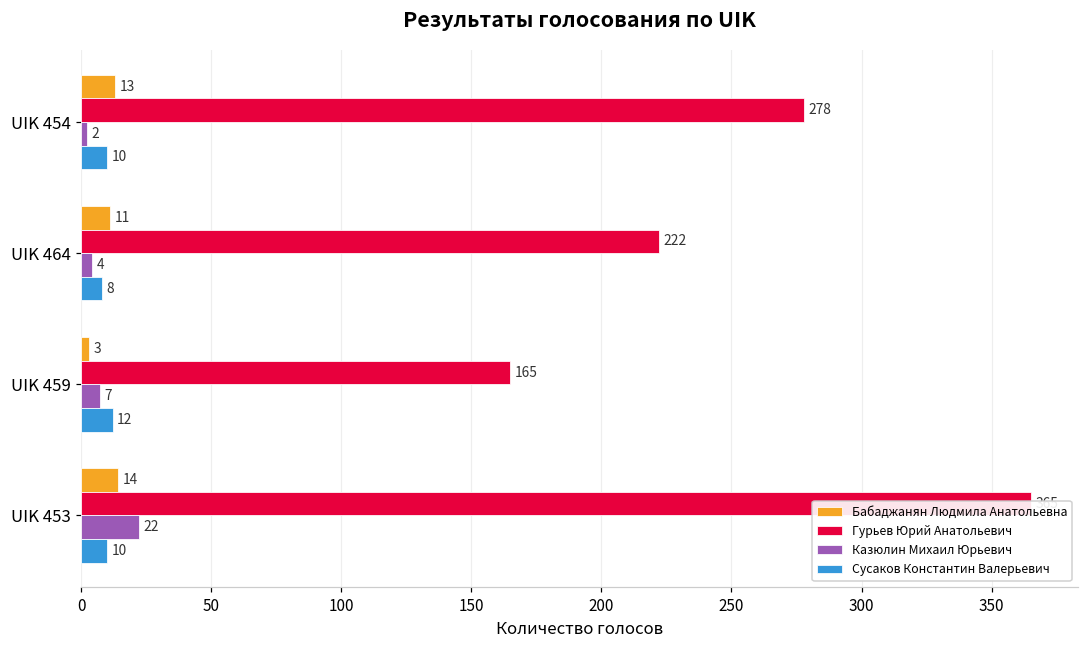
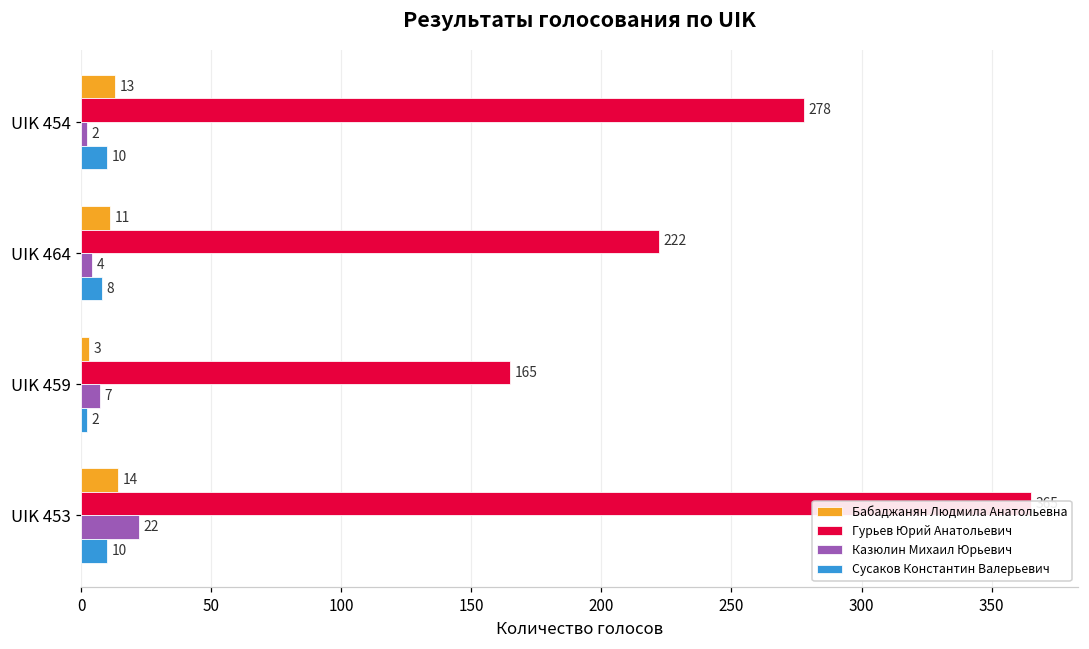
Сусаков Константин Валерьевич, UIK 459: 12 -> 2
